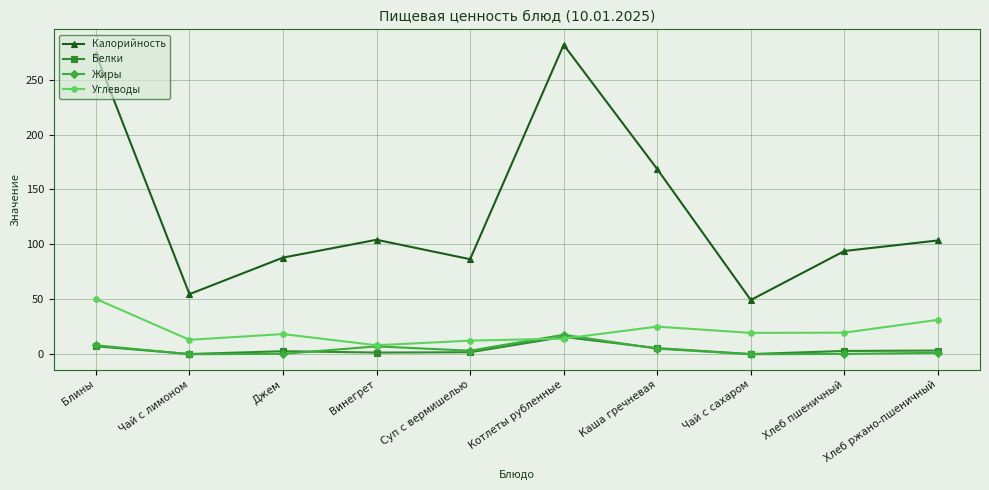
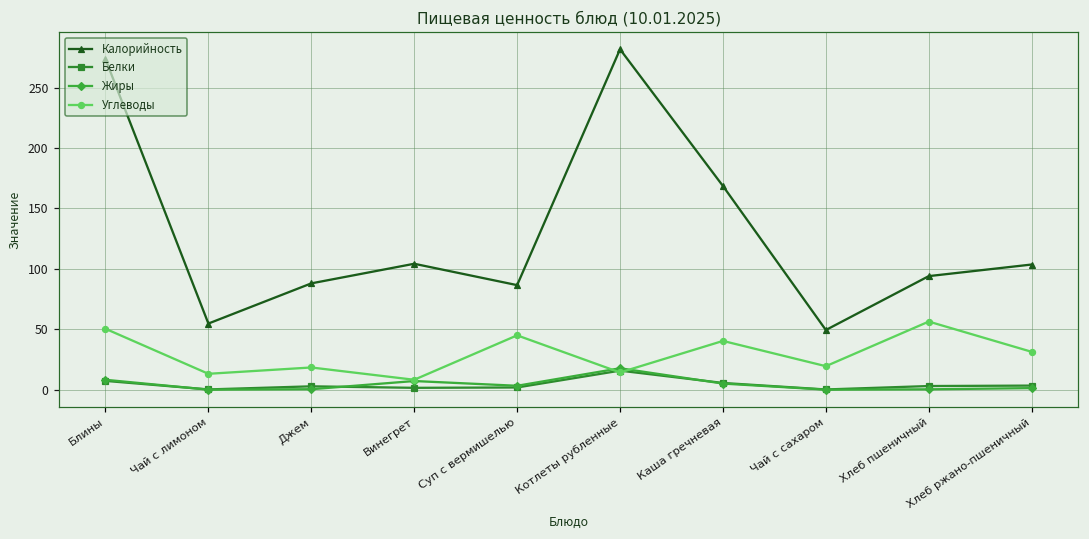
Углеводы, Суп с вермишелью: 12 -> 45
Углеводы, Каша гречневая: 25 -> 40
Углеводы, Хлеб пшеничный: 20 -> 56
